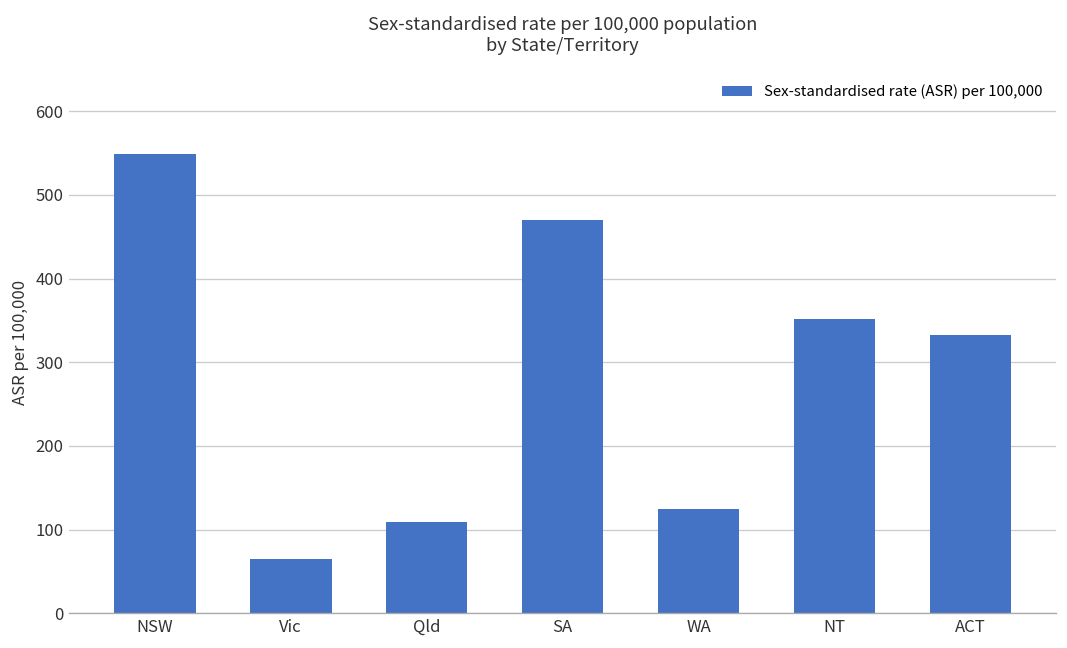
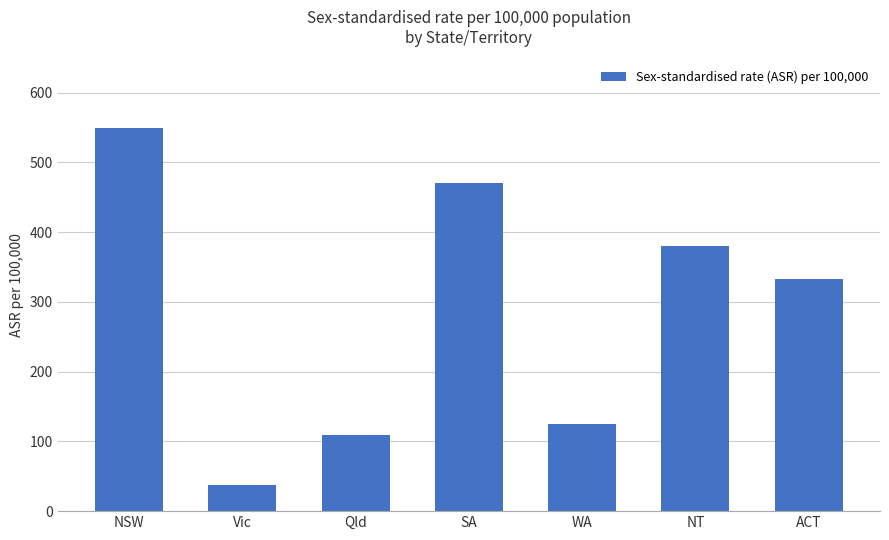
Vic: 70 -> 40
NT: 350 -> 380
